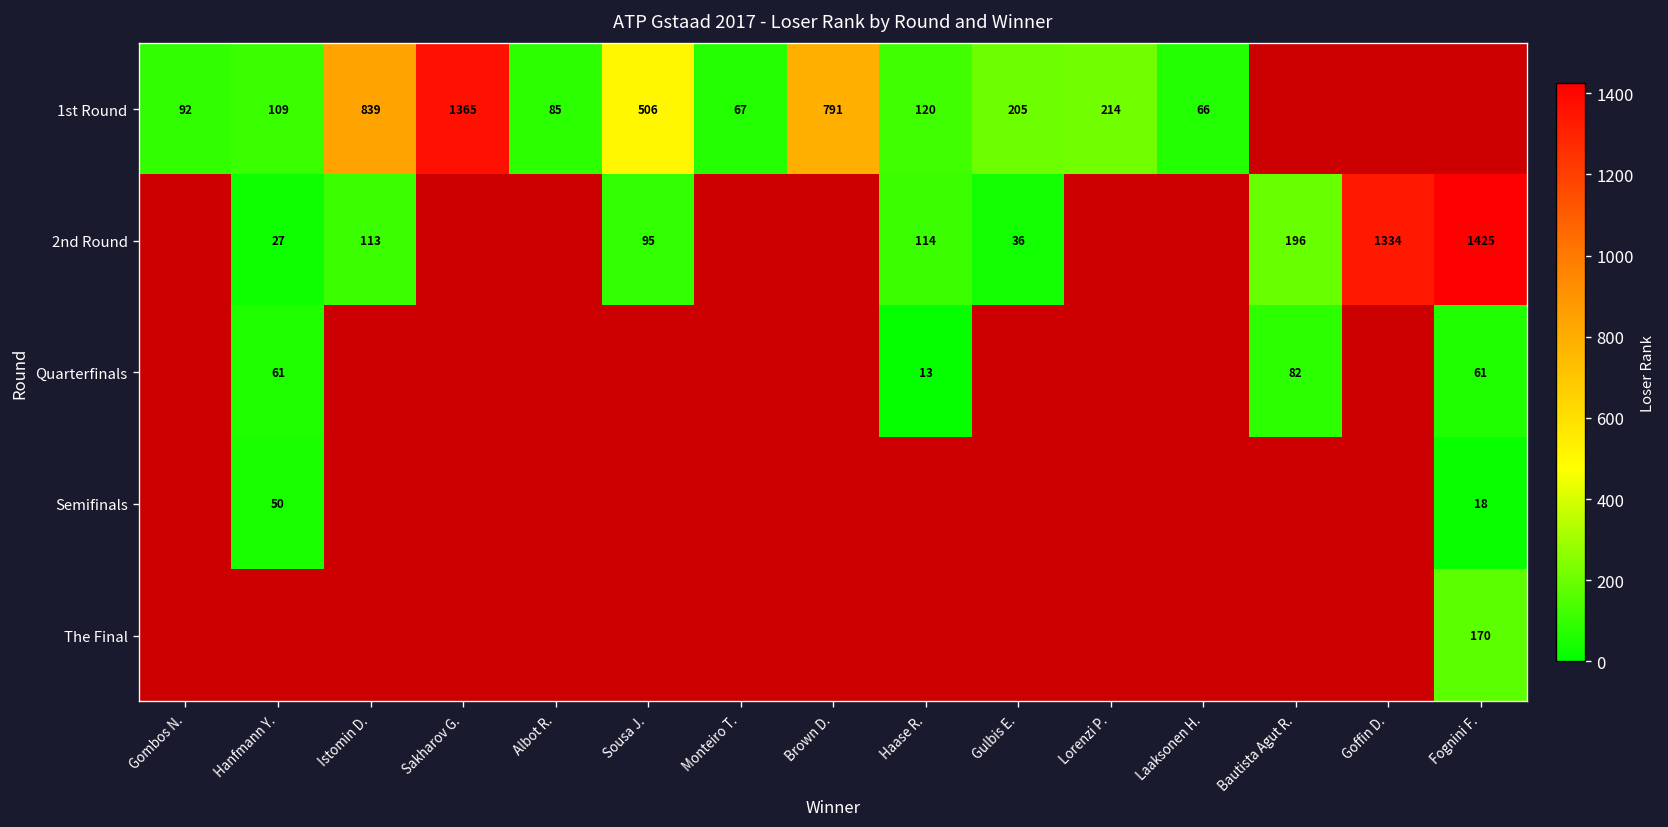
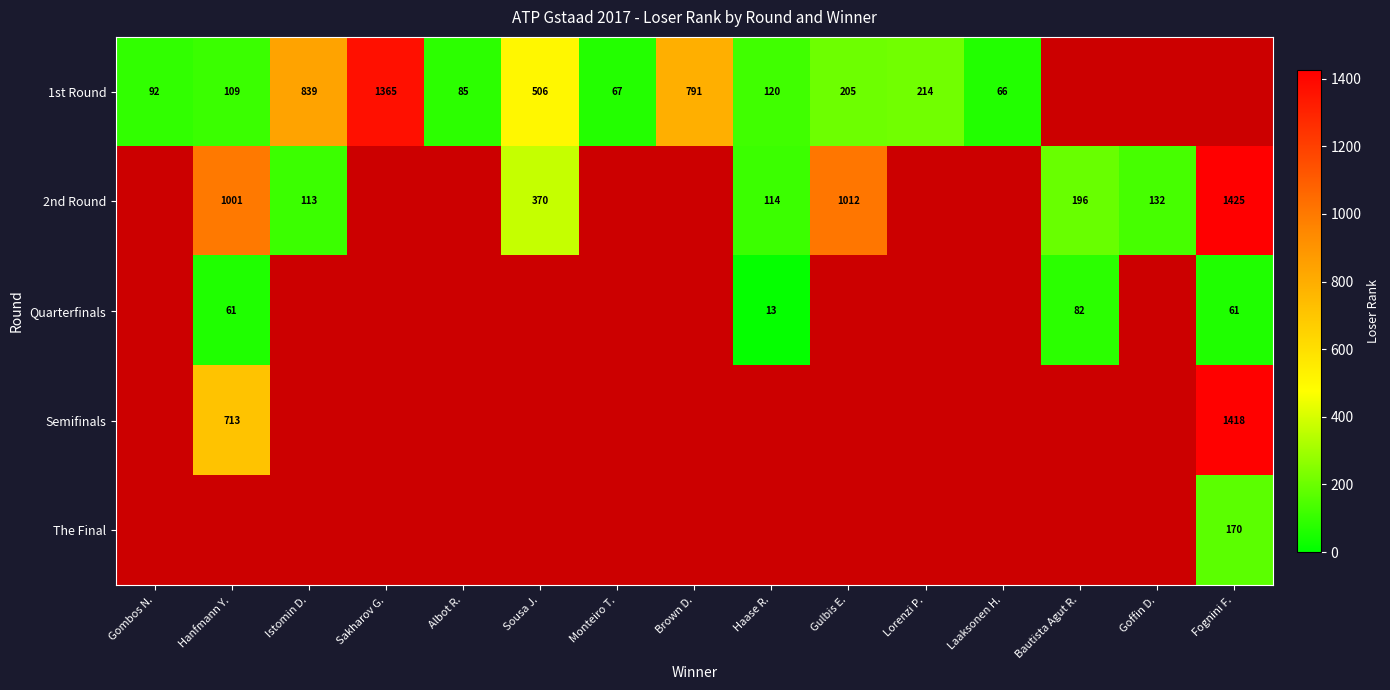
2nd Round, Hanfmann Y.: 27 -> 1001
2nd Round, Sousa J.: 95 -> 370
2nd Round, Gulbis E.: 36 -> 1012
2nd Round, Goffin D.: 1334 -> 132
Semifinals, Hanfmann Y.: 50 -> 713
Semifinals, Fognini F.: 18 -> 1418
